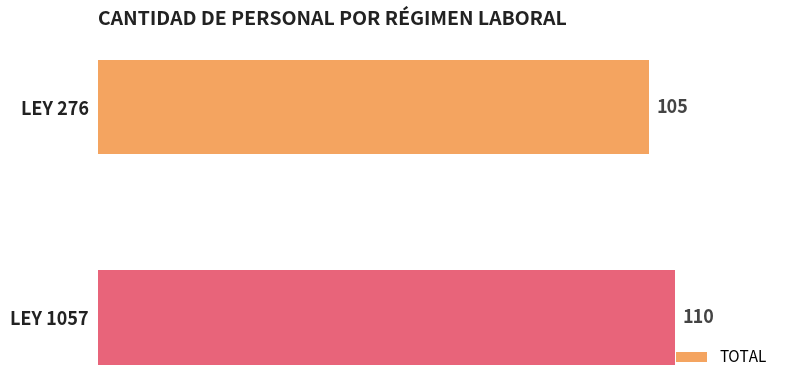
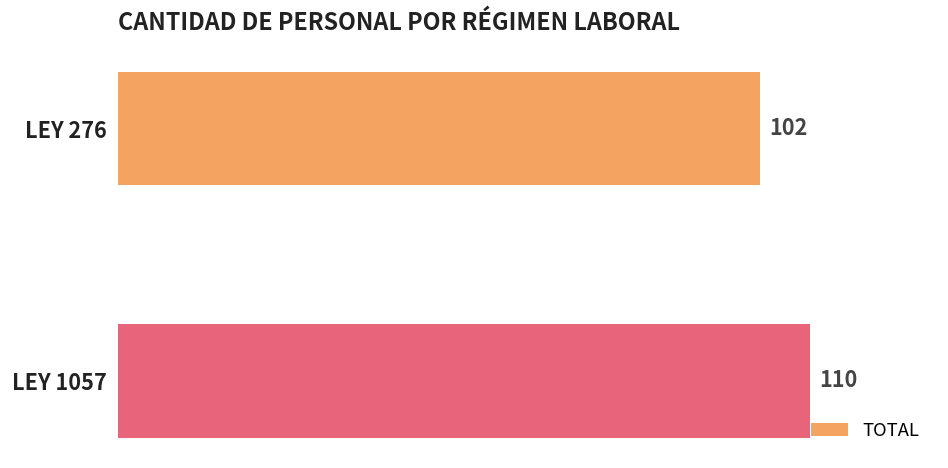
LEY 276: 105 -> 102
